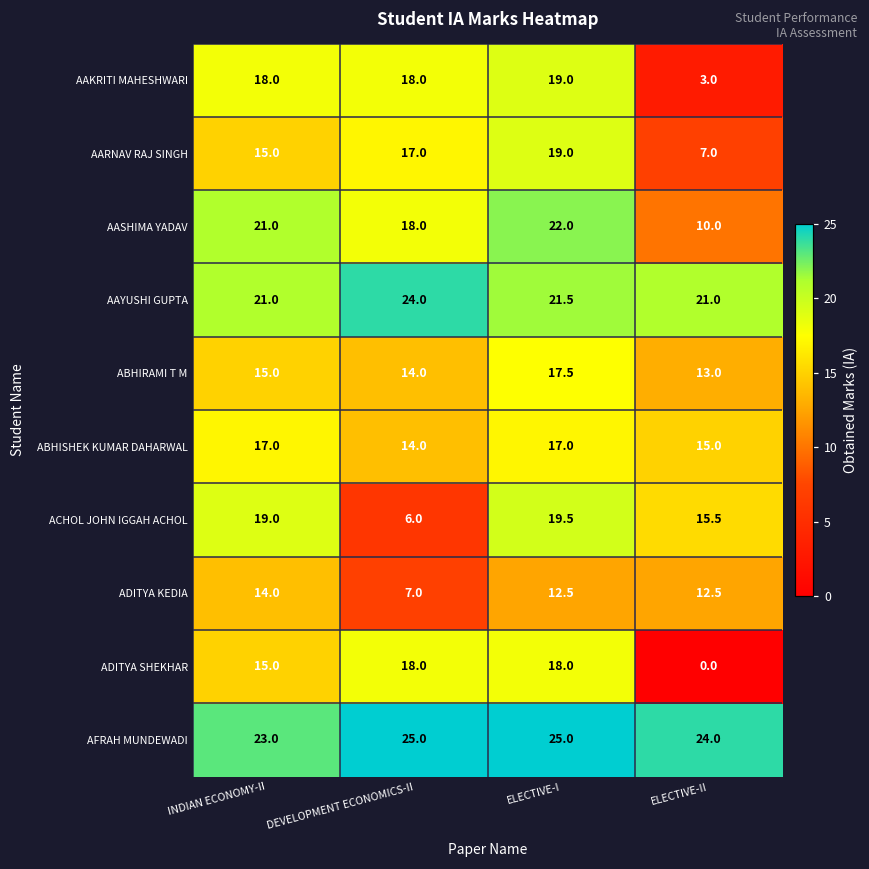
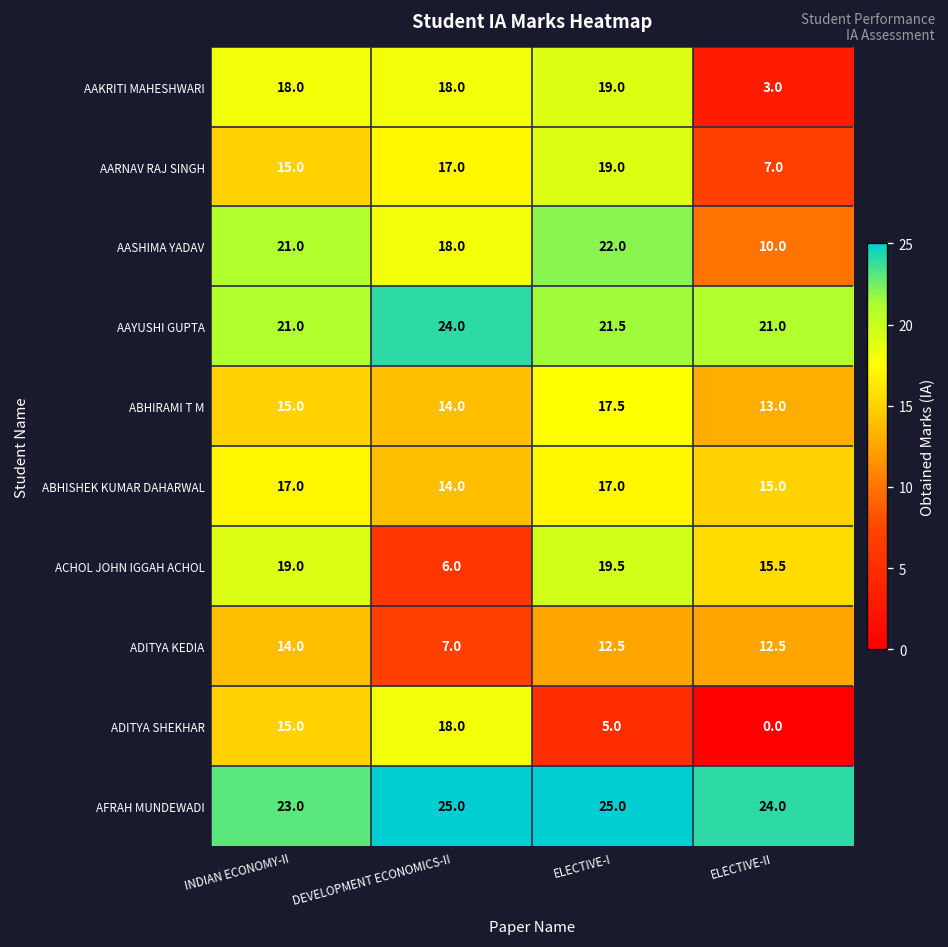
ADITYA SHEKHAR, ELECTIVE-I: 18.0 -> 5.0
